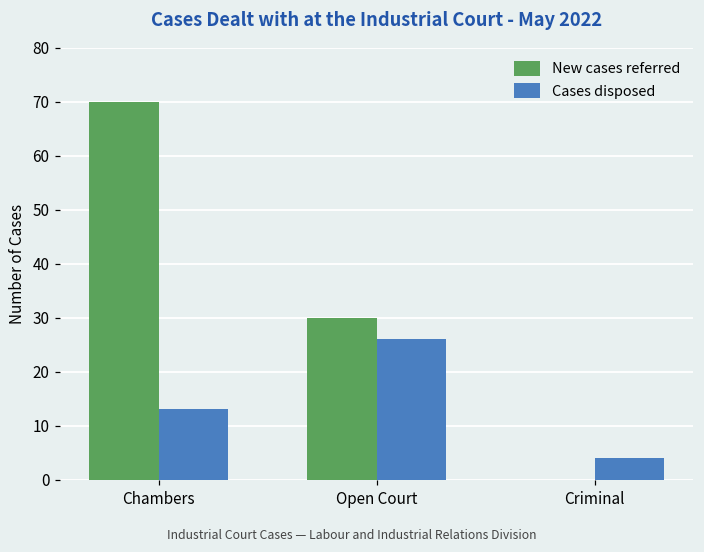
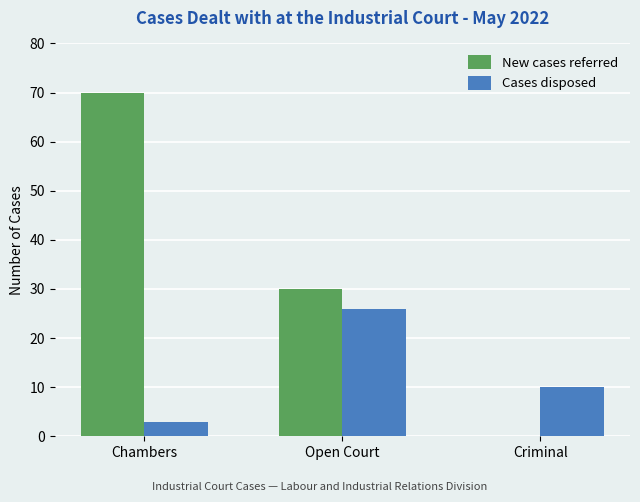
Cases disposed, Chambers: 13 -> 3
Cases disposed, Criminal: 4 -> 10
